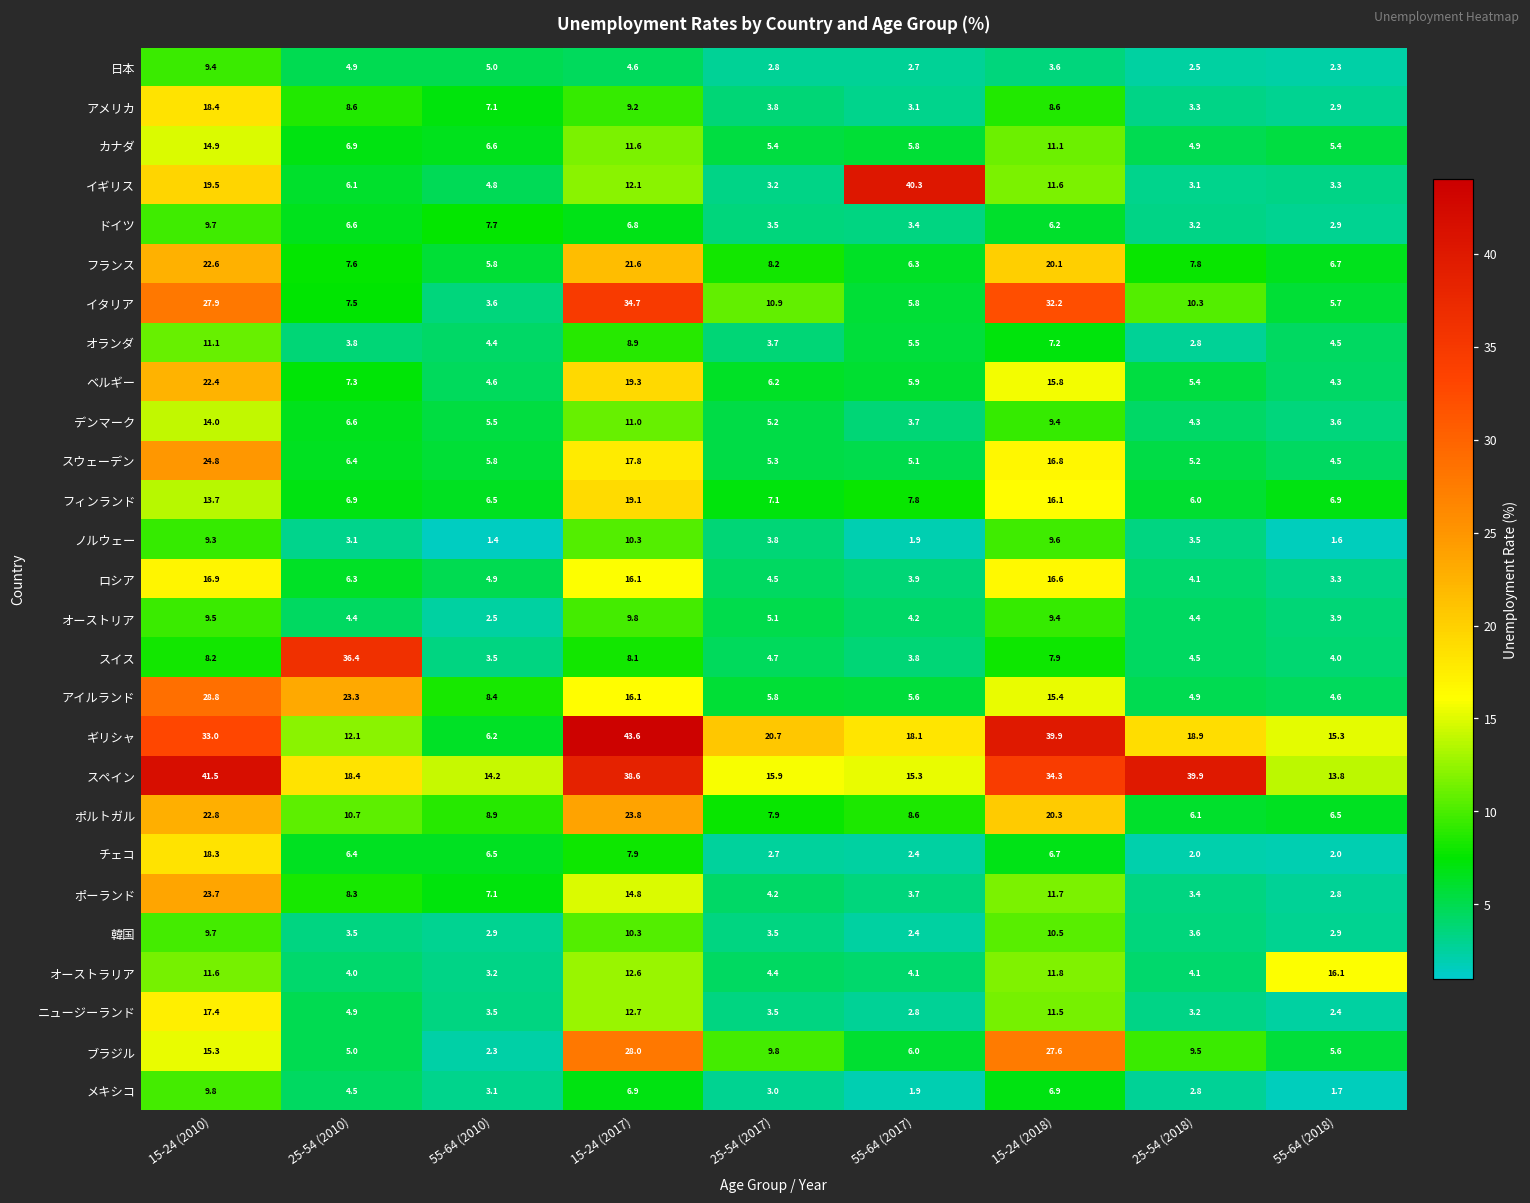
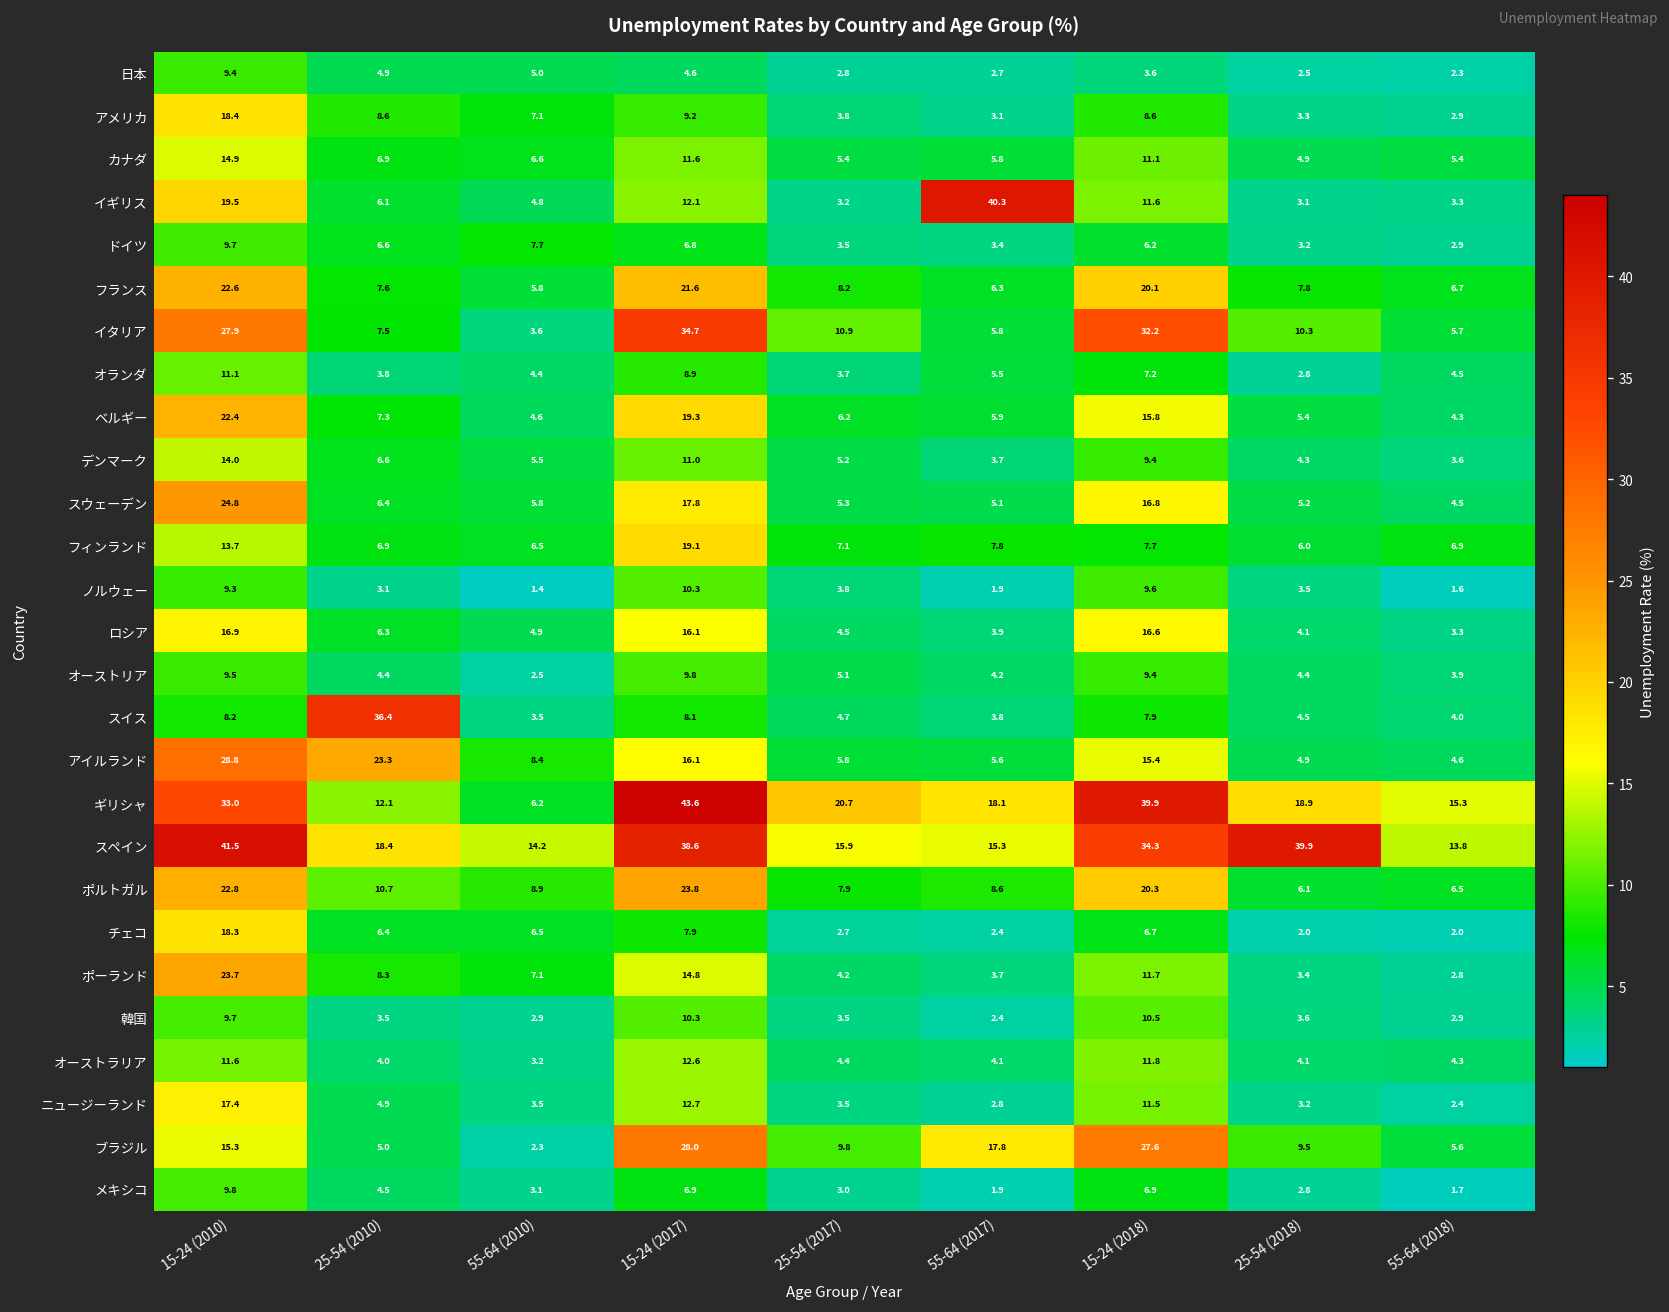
フィンランド, 15-24 (2018): 16.1 -> 7.7
オーストラリア, 55-64 (2018): 16.1 -> 4.3
ブラジル, 55-64 (2017): 6.0 -> 17.8
